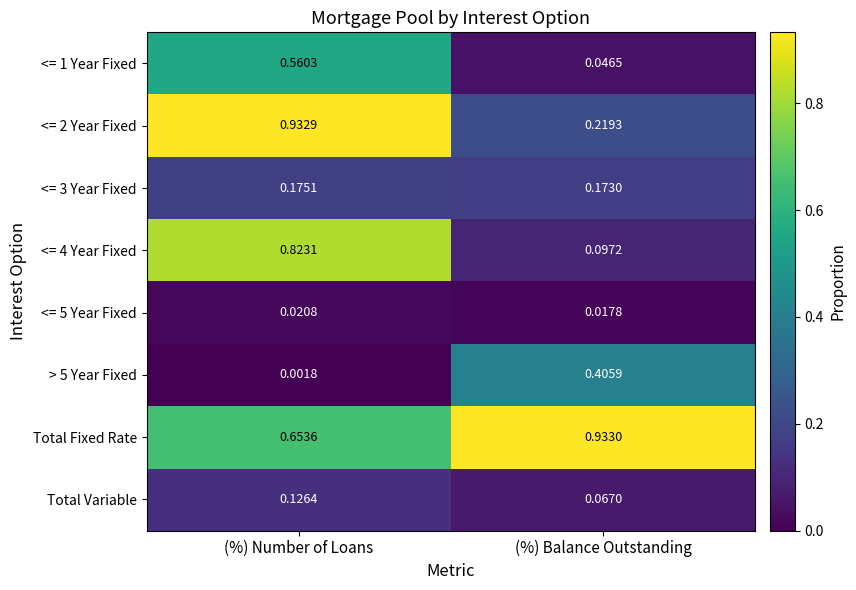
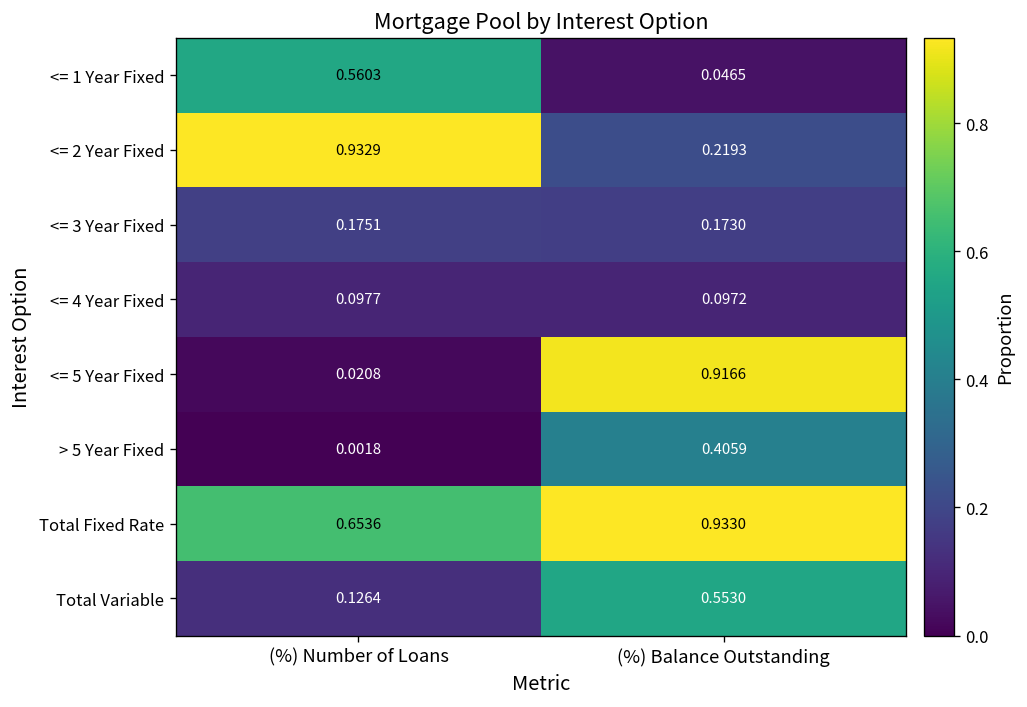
<= 4 Year Fixed, (%) Number of Loans: 0.8231 -> 0.0977
<= 5 Year Fixed, (%) Balance Outstanding: 0.0178 -> 0.9166
Total Variable, (%) Balance Outstanding: 0.0670 -> 0.5530
